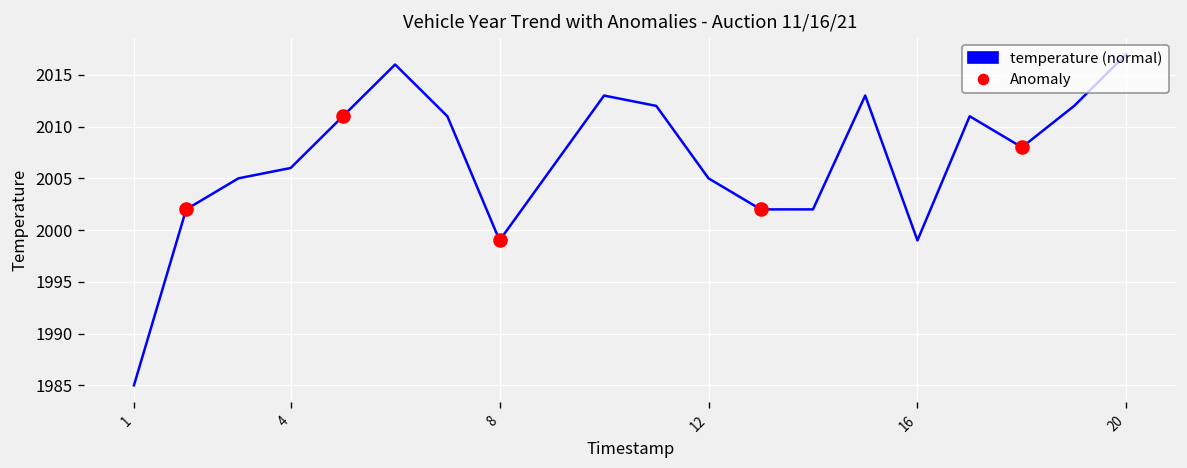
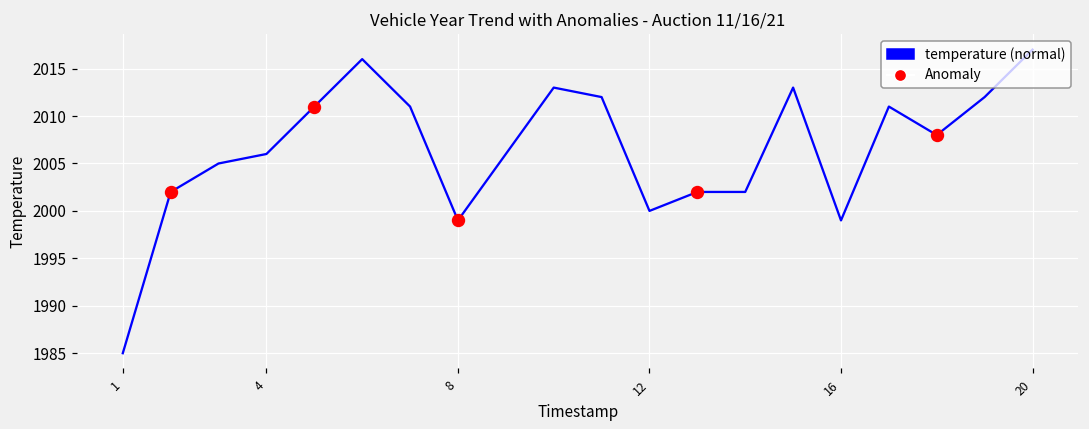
temperature (normal), 12: 2005 -> 2000
